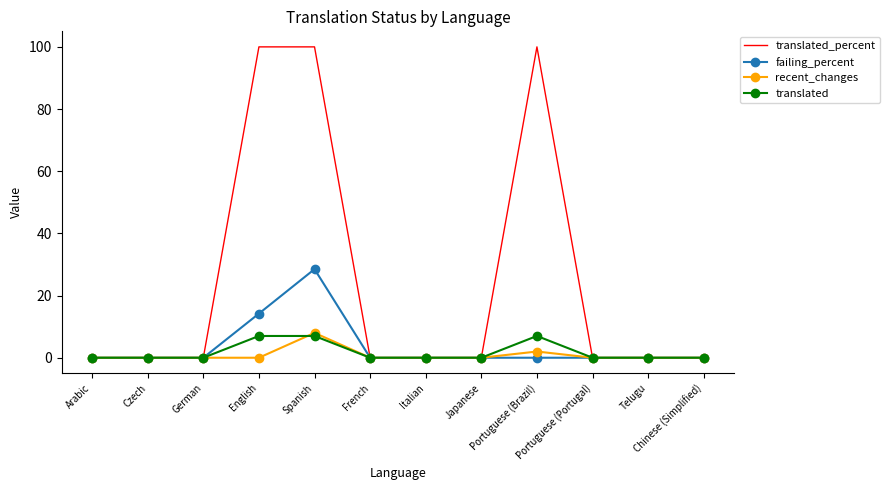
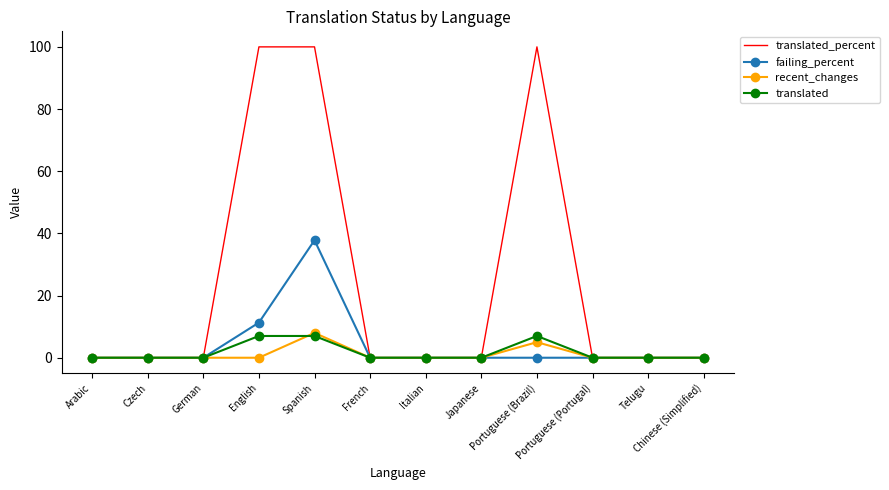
failing_percent, English: 14 -> 11
failing_percent, Spanish: 29 -> 38
recent_changes, Portuguese (Brazil): 2 -> 5
